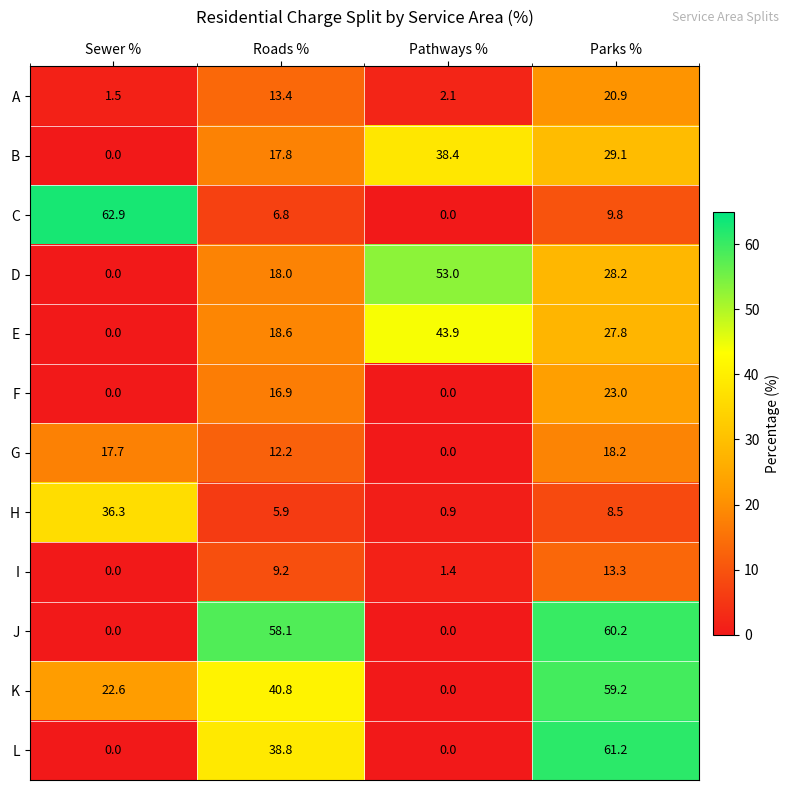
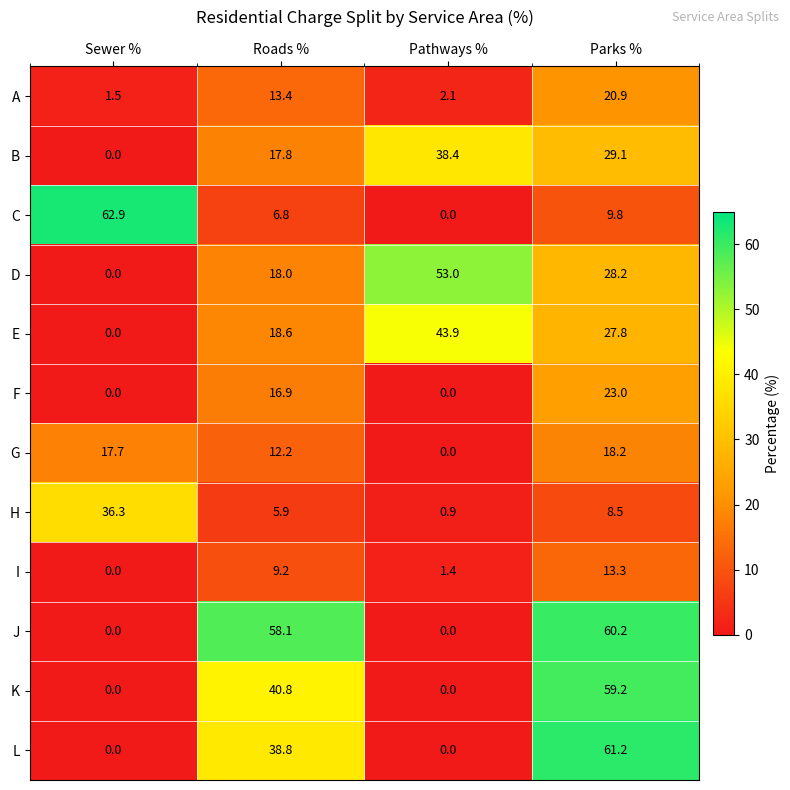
K, Sewer %: 22.6 -> 0.0
